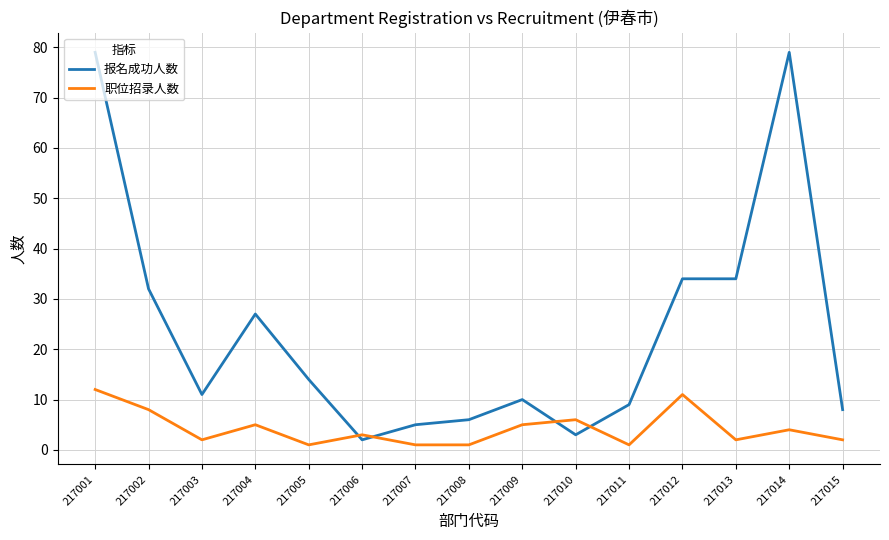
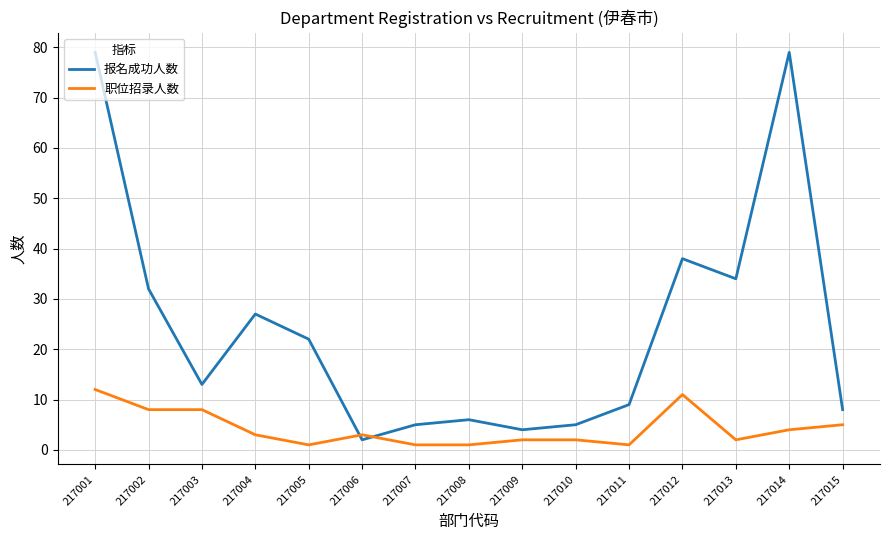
报名成功人数, 217003: 11 -> 13
职位招录人数, 217003: 2 -> 8
职位招录人数, 217004: 5 -> 3
报名成功人数, 217005: 14 -> 22
报名成功人数, 217009: 10 -> 4
职位招录人数, 217009: 5 -> 2
报名成功人数, 217010: 3 -> 5
职位招录人数, 217010: 6 -> 2
报名成功人数, 217012: 34 -> 38
职位招录人数, 217015: 2 -> 5
